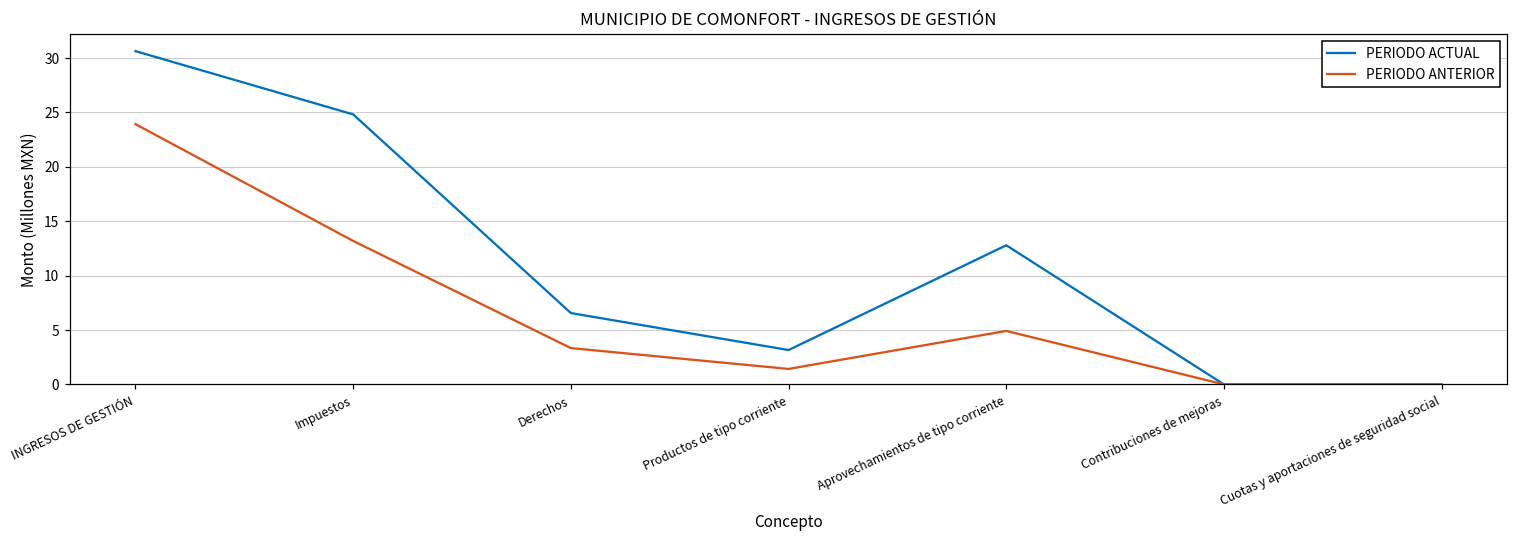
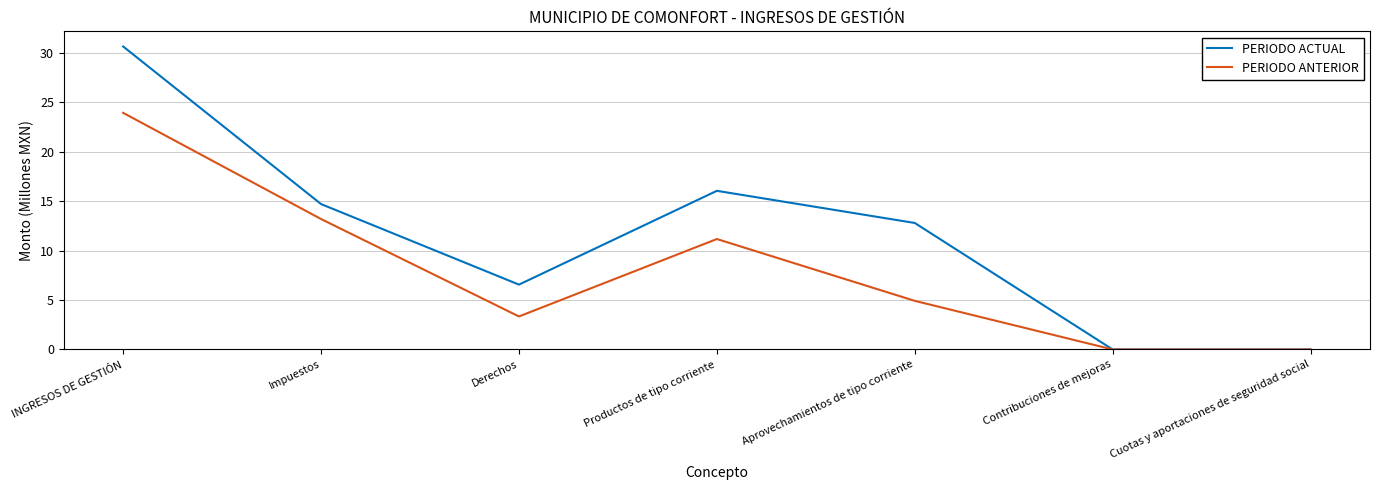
PERIODO ACTUAL, Impuestos: 25 -> 15
PERIODO ACTUAL, Productos de tipo corriente: 3 -> 16
PERIODO ANTERIOR, Productos de tipo corriente: 1 -> 11
